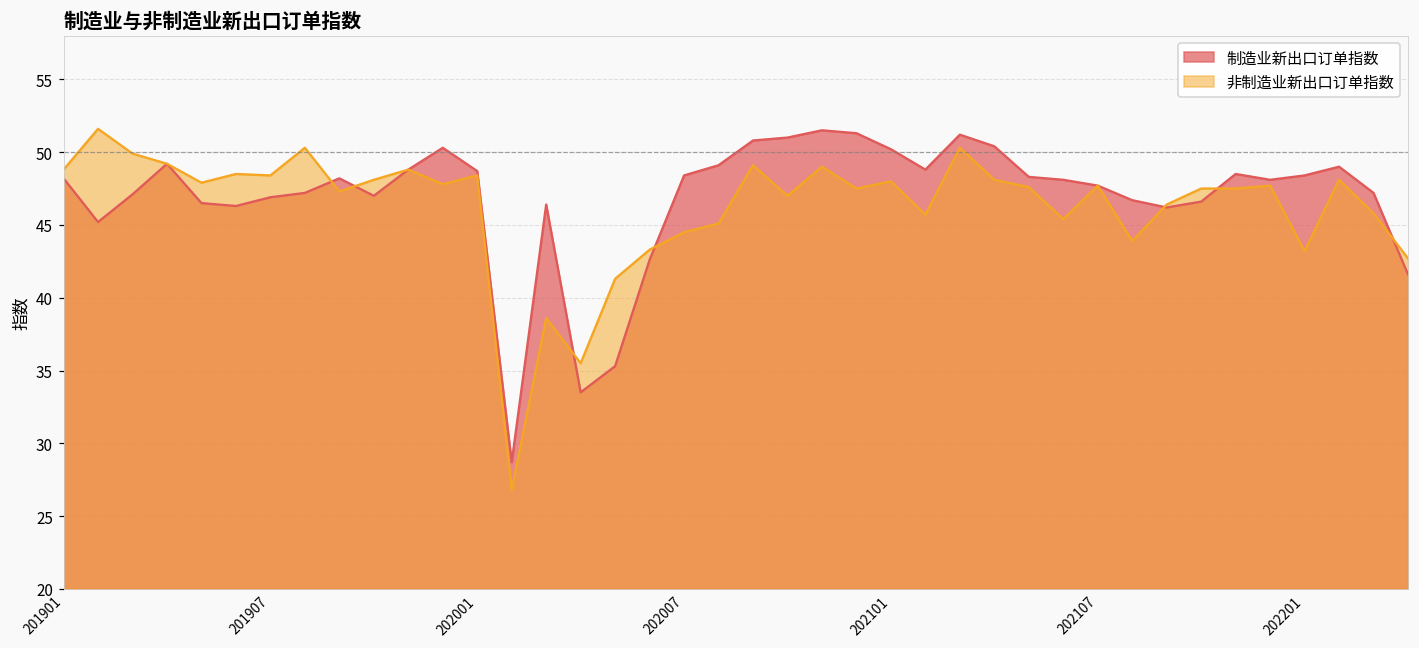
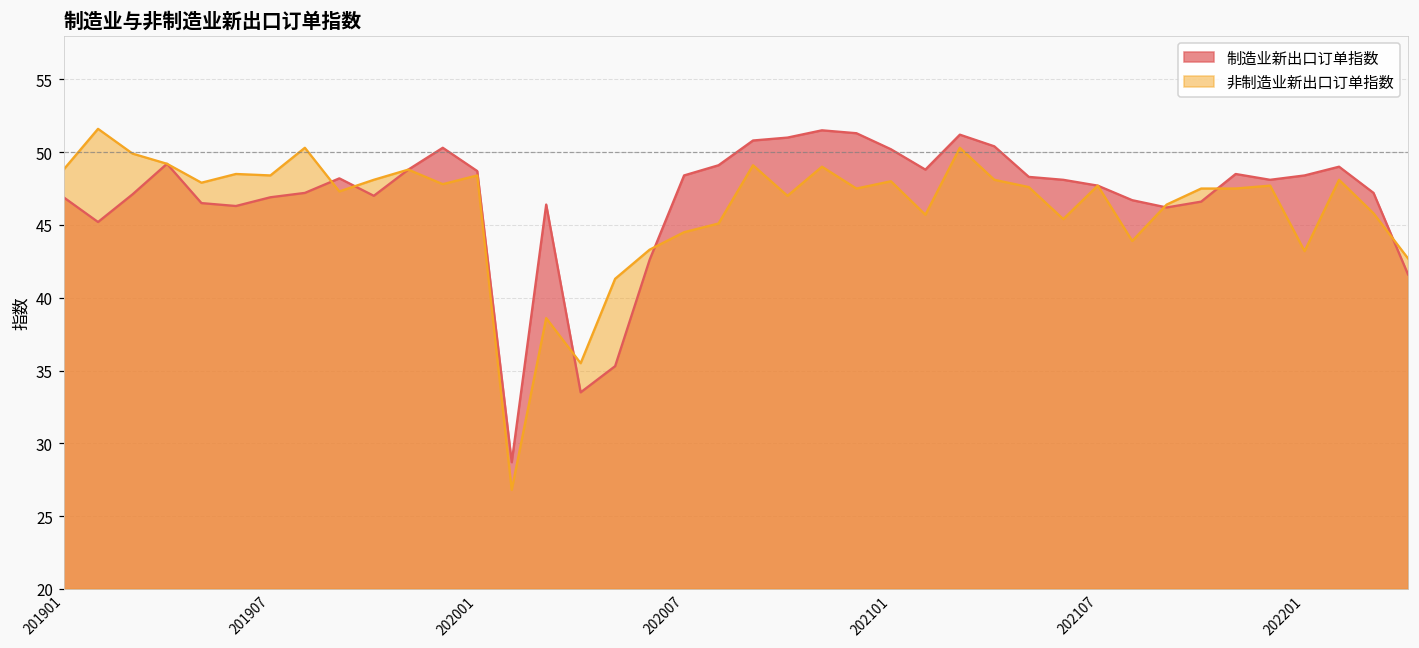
制造业新出口订单指数, 201901: 48.2 -> 46.9
